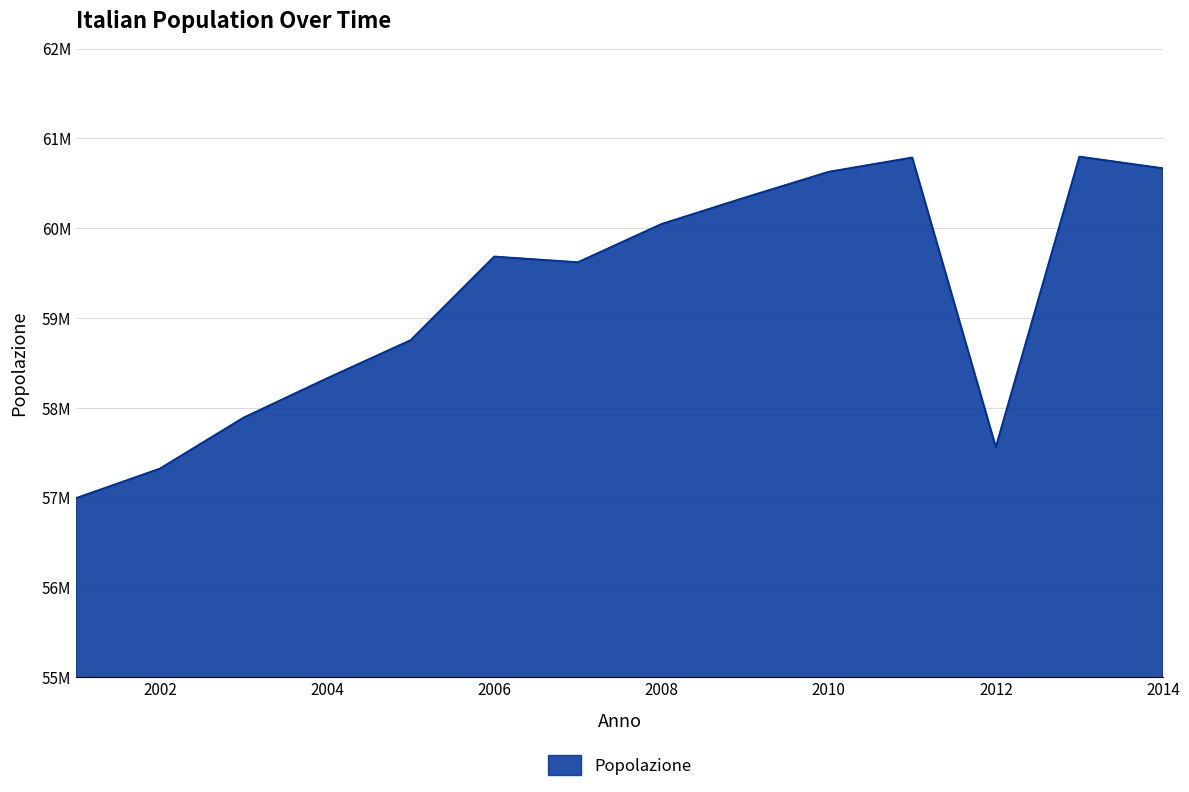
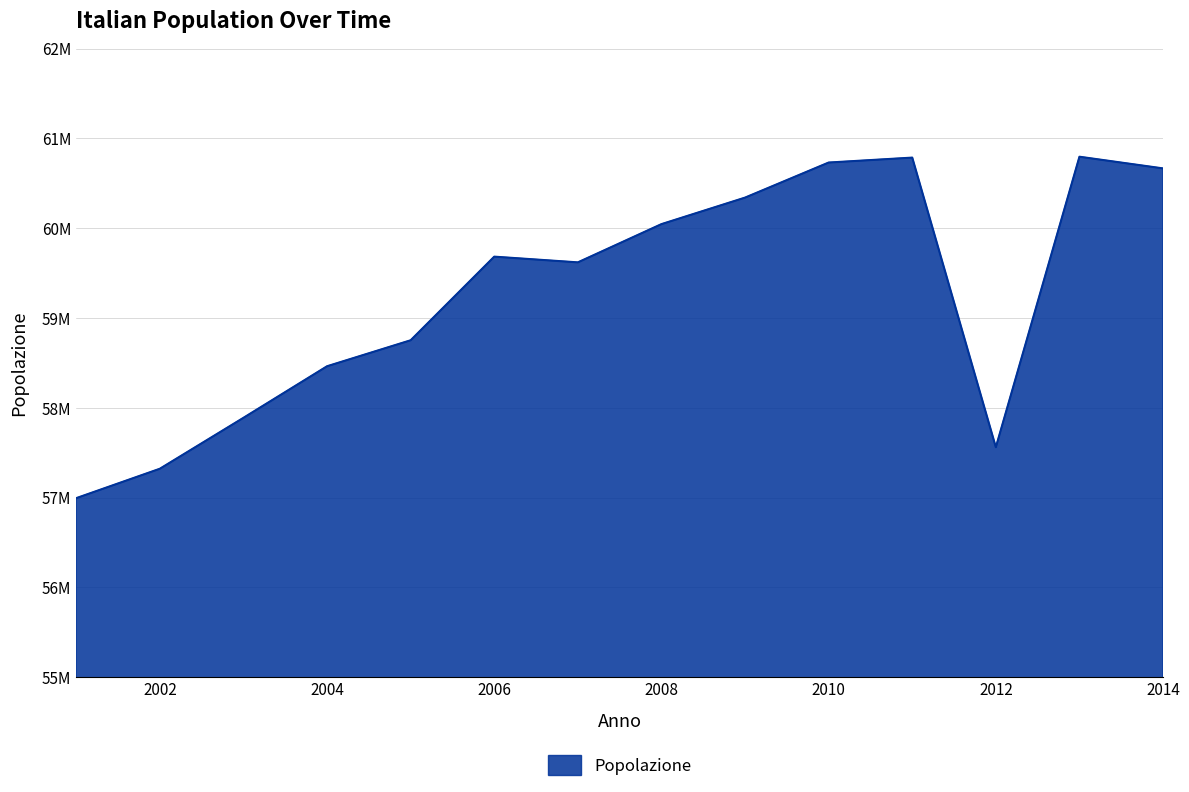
2004: 58300000 -> 58500000
2010: 60600000 -> 60700000
